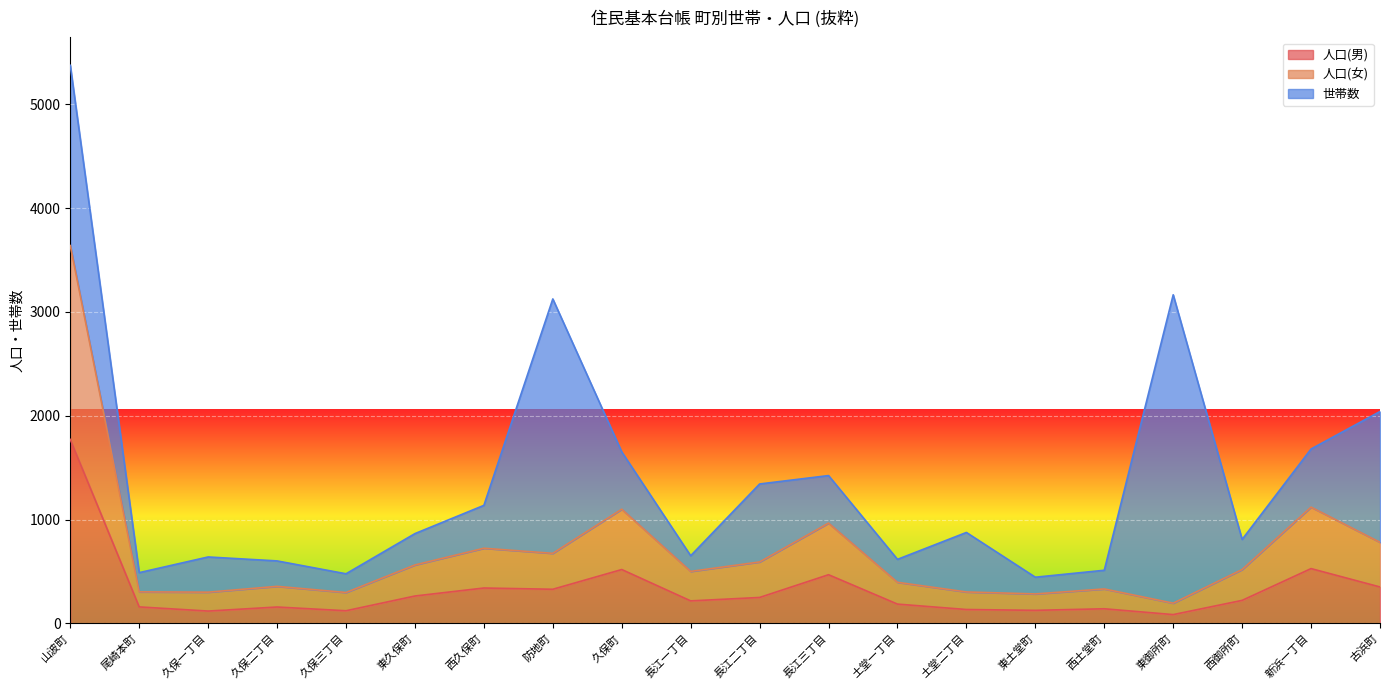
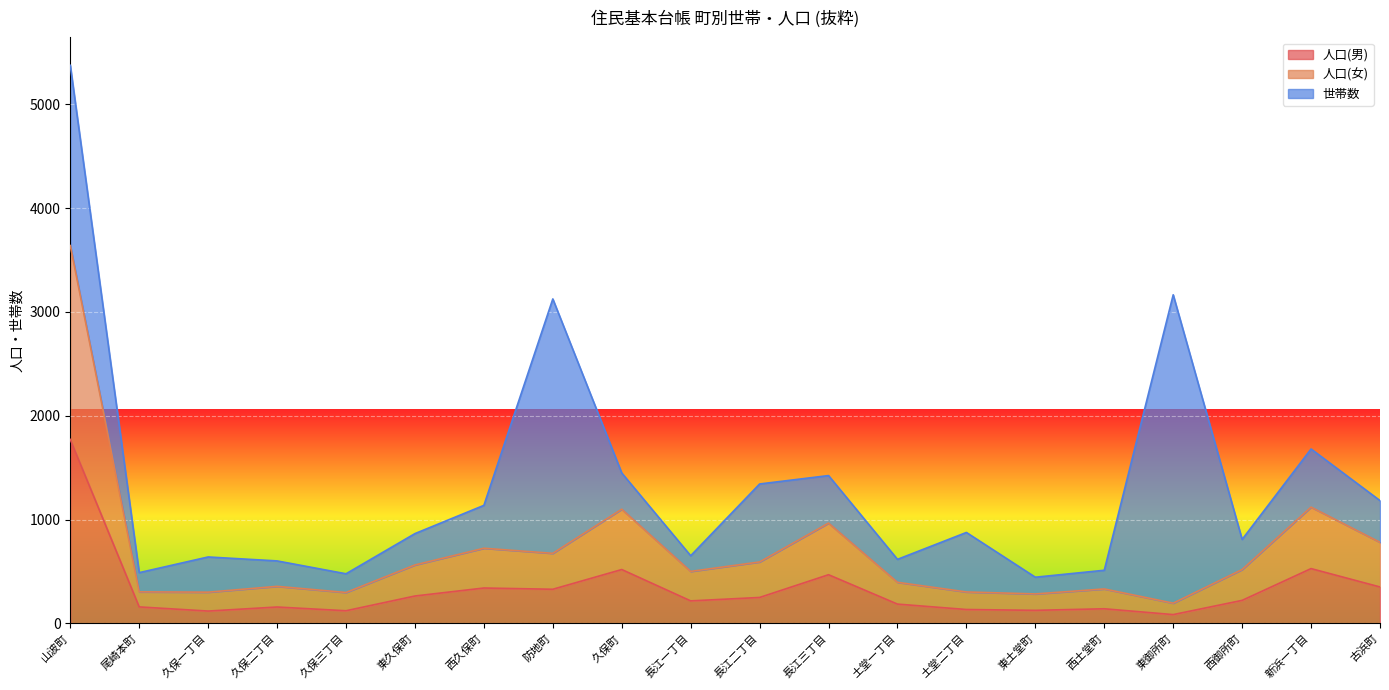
世帯数, 久保町: 550 -> 350
世帯数, 古浜町: 1260 -> 400
